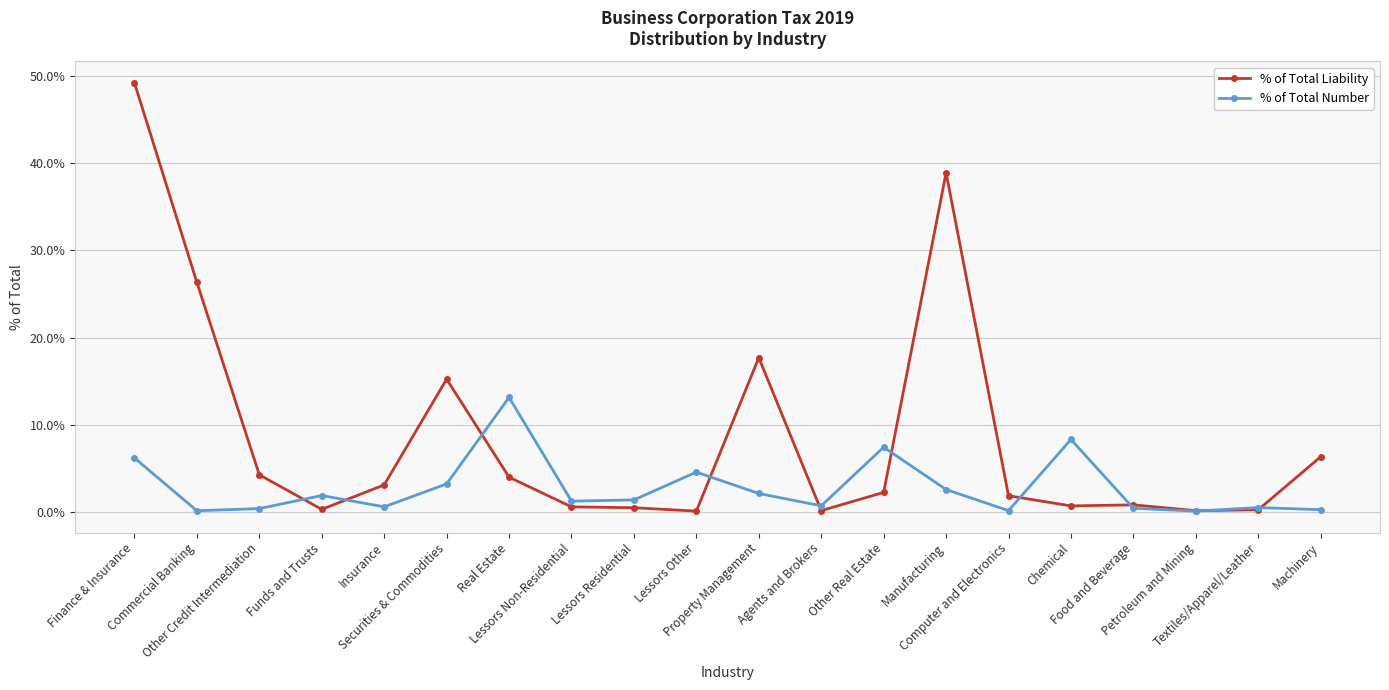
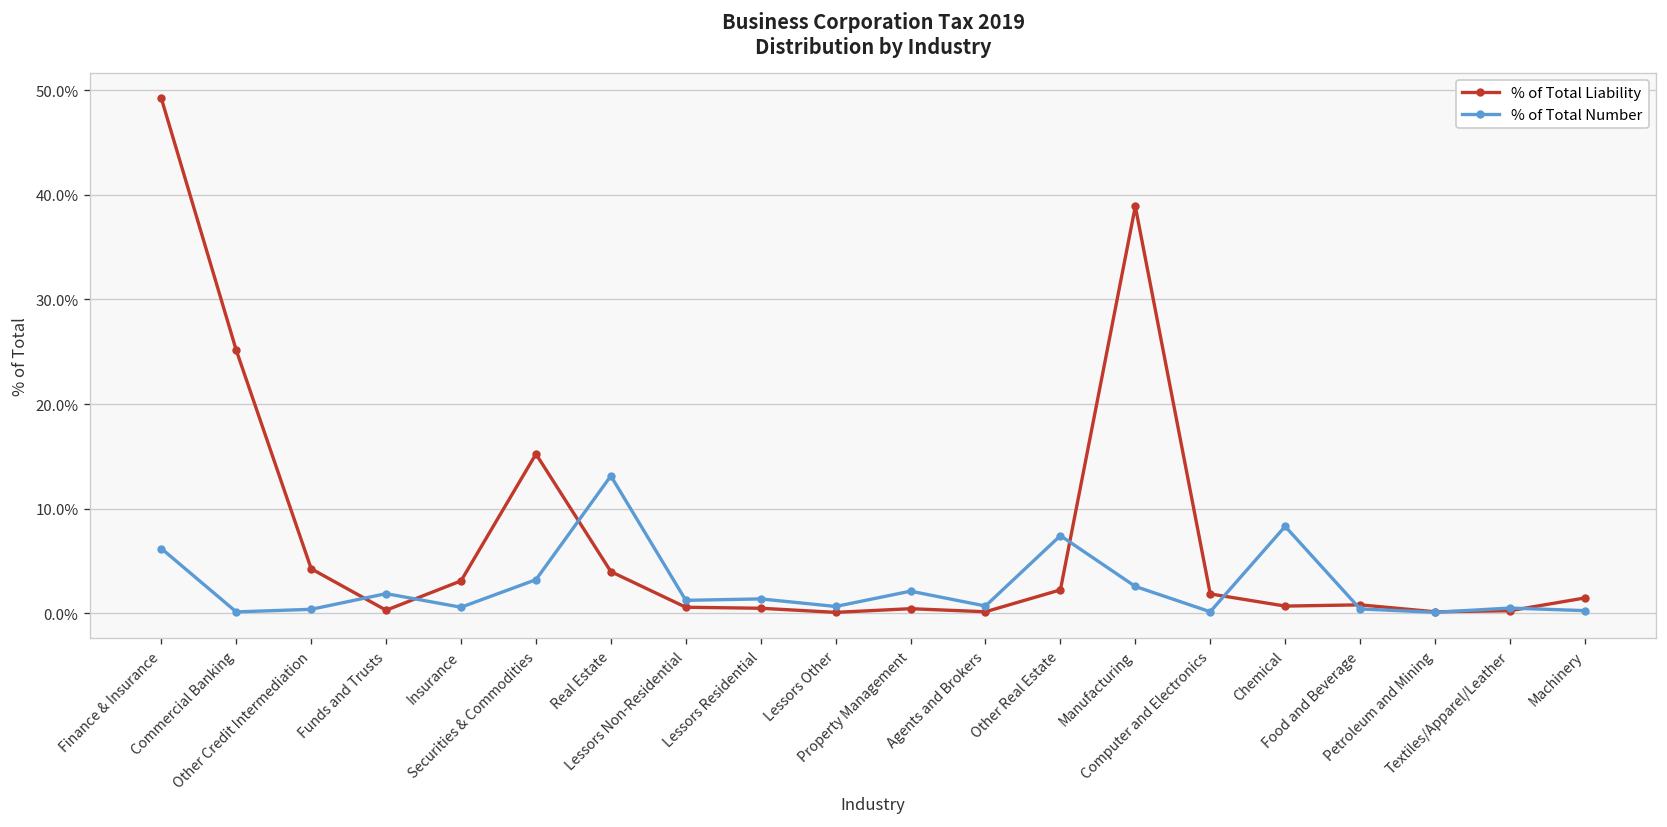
% of Total Liability, Commercial Banking: 26% -> 25%
% of Total Number, Lessors Other: 5% -> 1%
% of Total Liability, Property Management: 18% -> 0%
% of Total Liability, Machinery: 6% -> 1%
